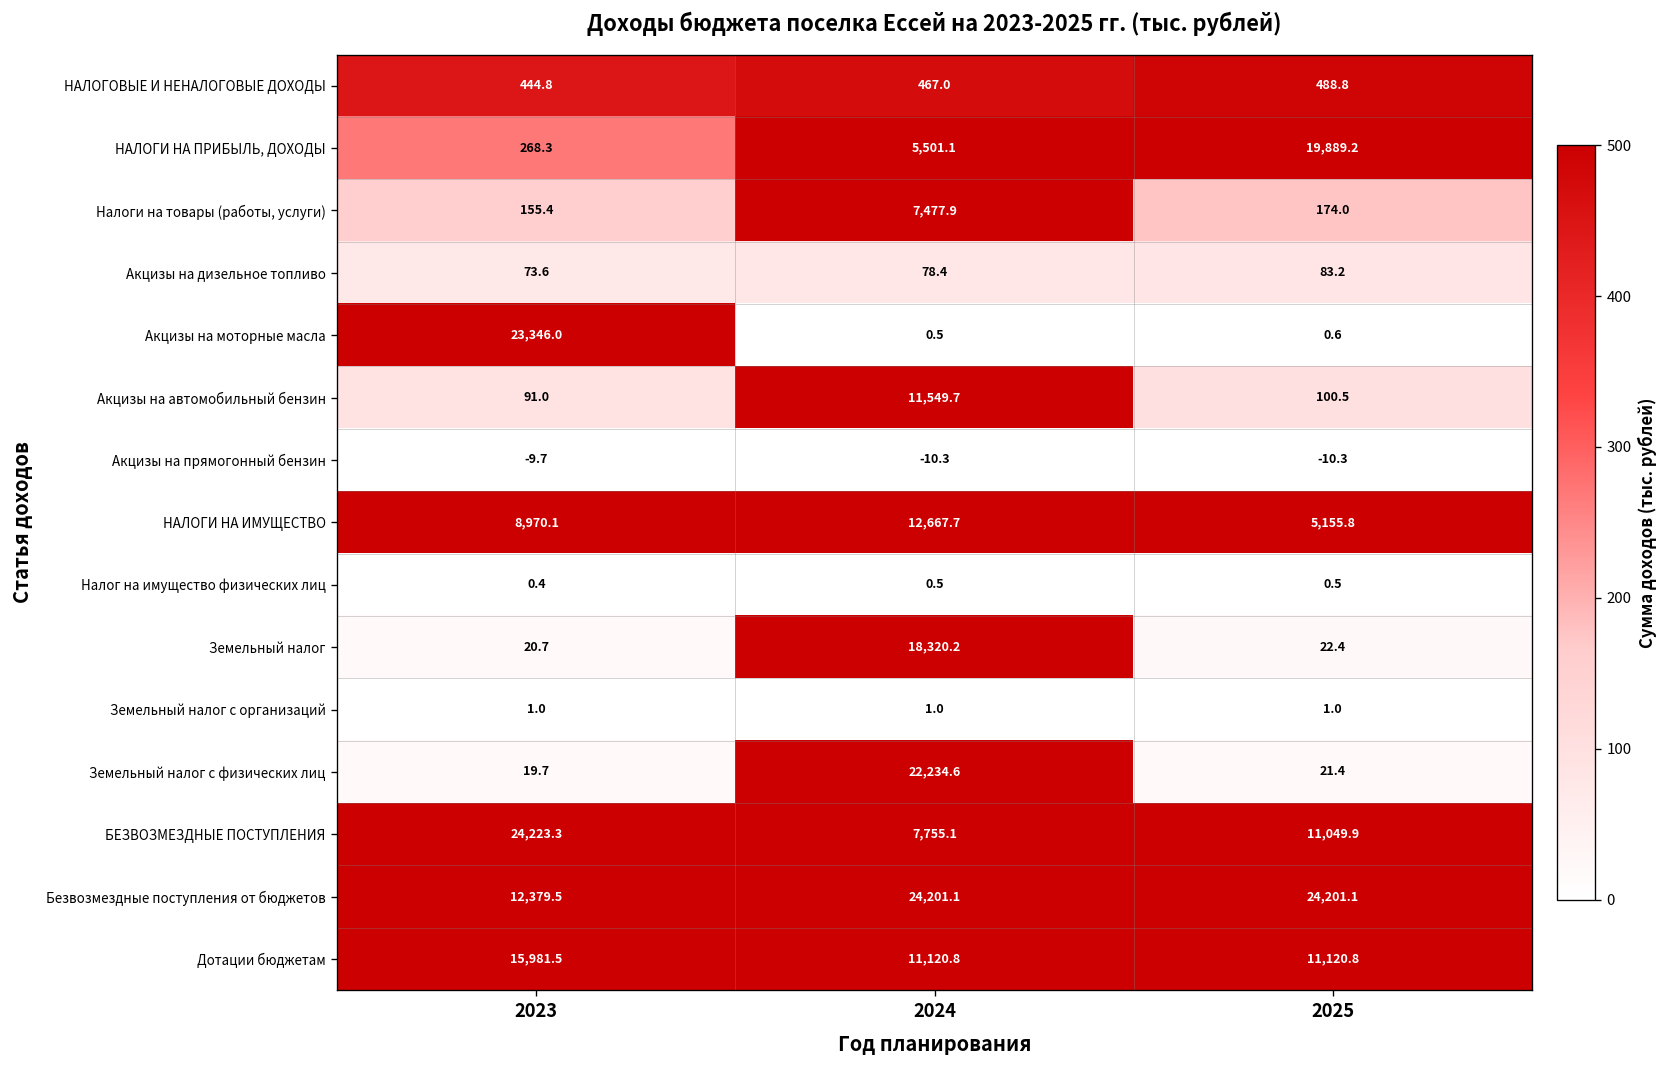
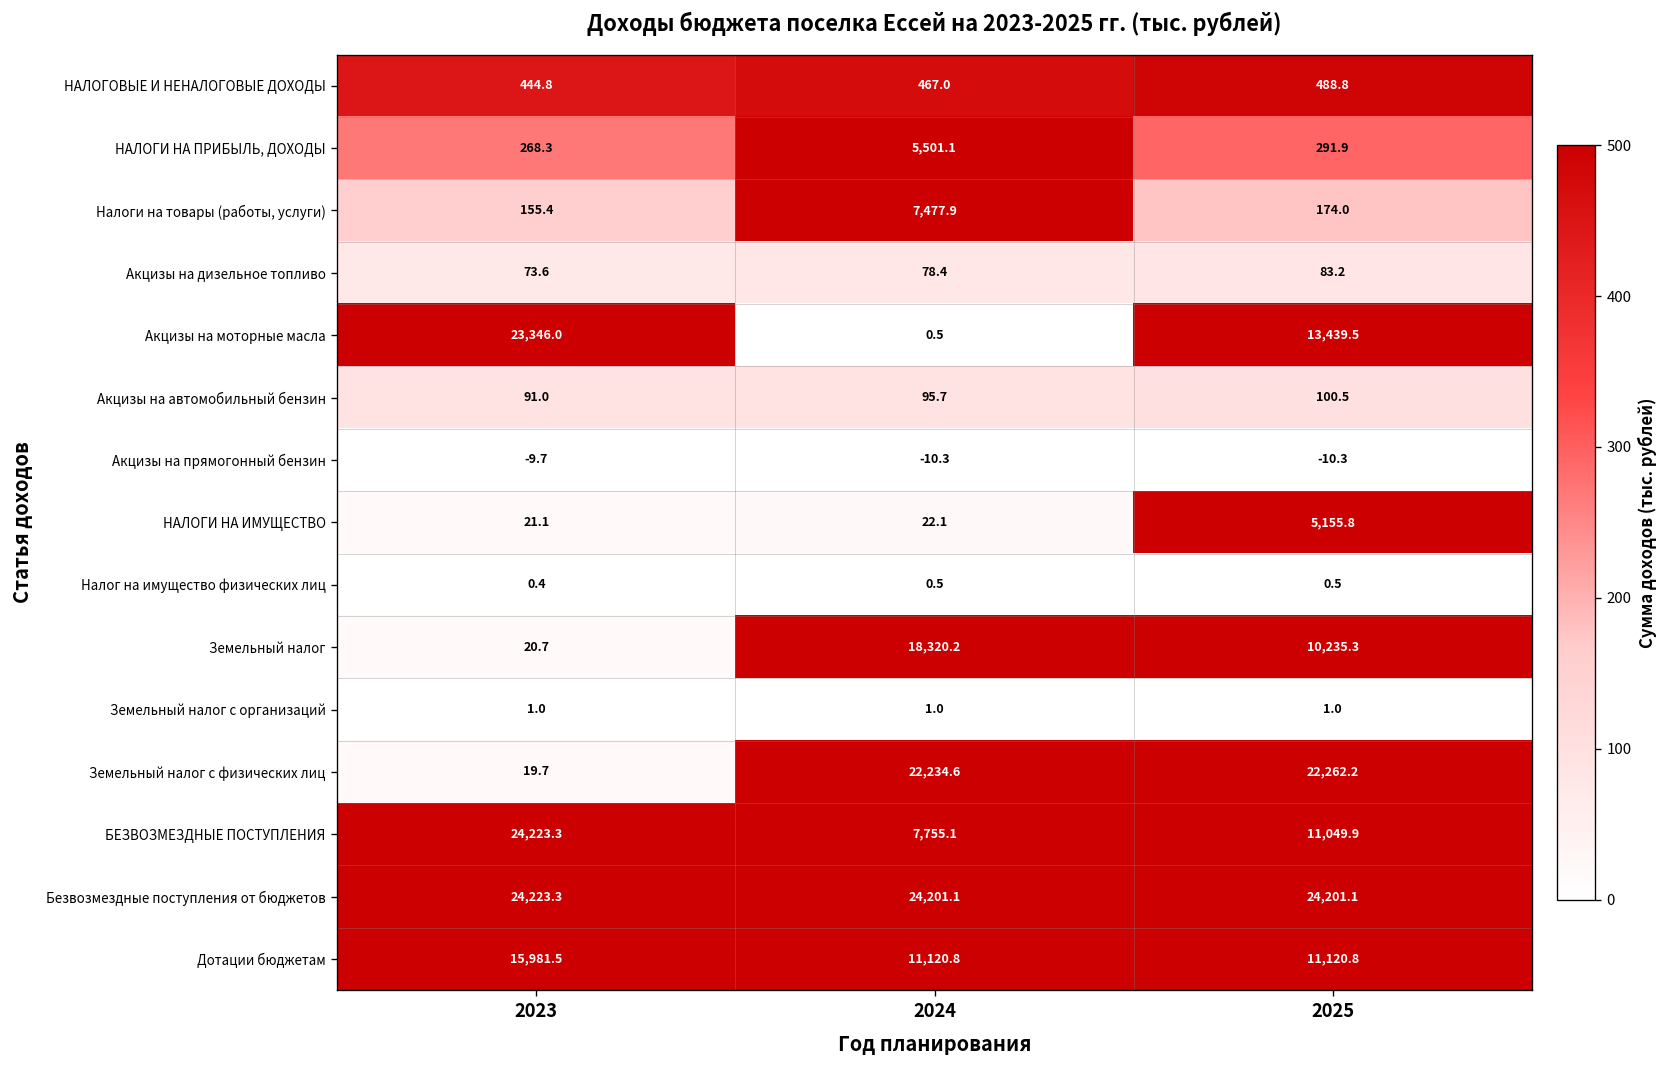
НАЛОГИ НА ПРИБЫЛЬ, ДОХОДЫ, 2025: 19,889.2 -> 291.9
Акцизы на моторные масла, 2025: 0.6 -> 13,439.5
Акцизы на автомобильный бензин, 2024: 11,549.7 -> 95.7
НАЛОГИ НА ИМУЩЕСТВО, 2023: 8,970.1 -> 21.1
НАЛОГИ НА ИМУЩЕСТВО, 2024: 12,667.7 -> 22.1
Земельный налог, 2025: 22.4 -> 10,235.3
Земельный налог с физических лиц, 2025: 21.4 -> 22,262.2
Безвозмездные поступления от бюджетов, 2023: 12,379.5 -> 24,223.3
